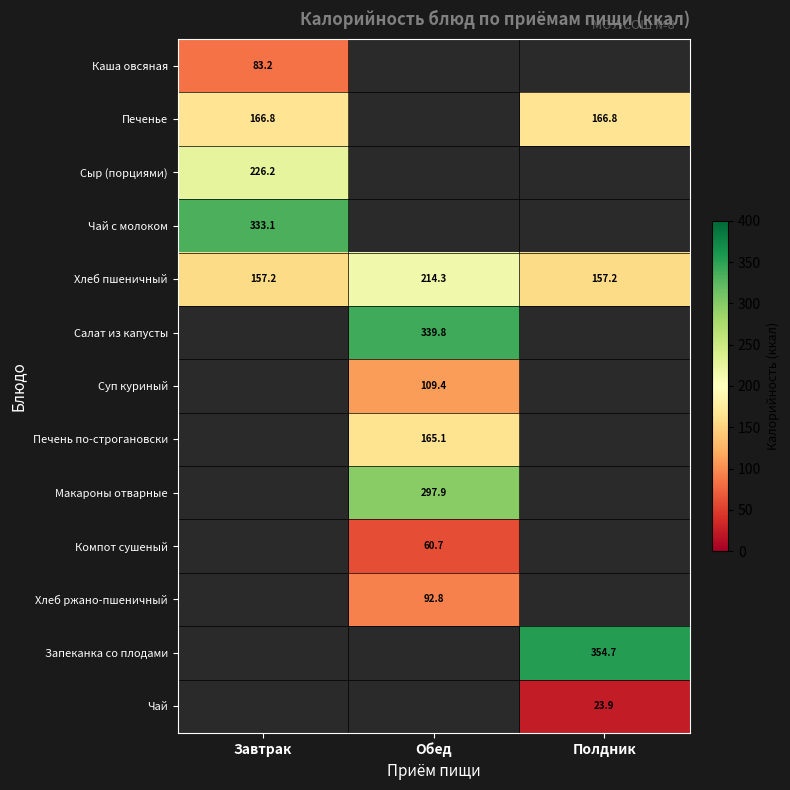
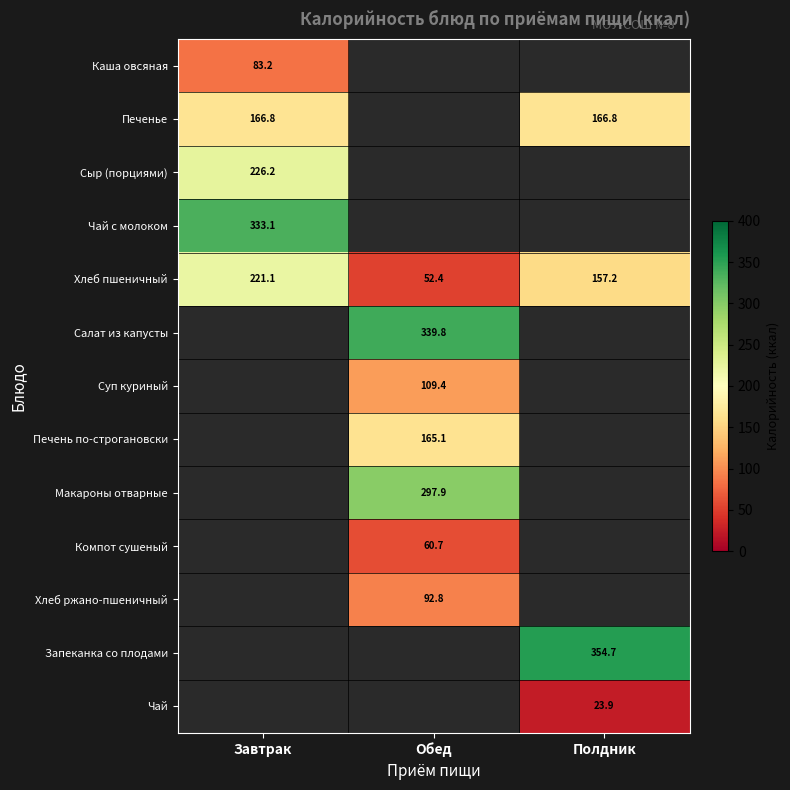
Хлеб пшеничный, Завтрак: 157.2 -> 221.1
Хлеб пшеничный, Обед: 214.3 -> 52.4
